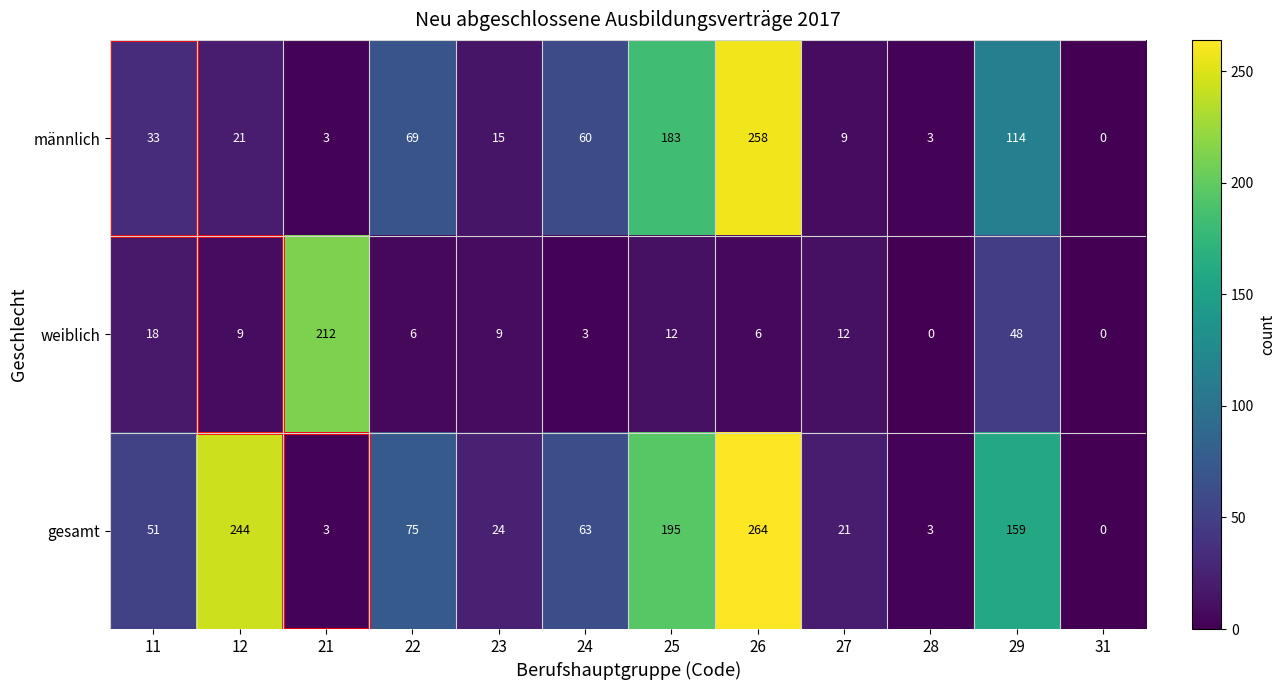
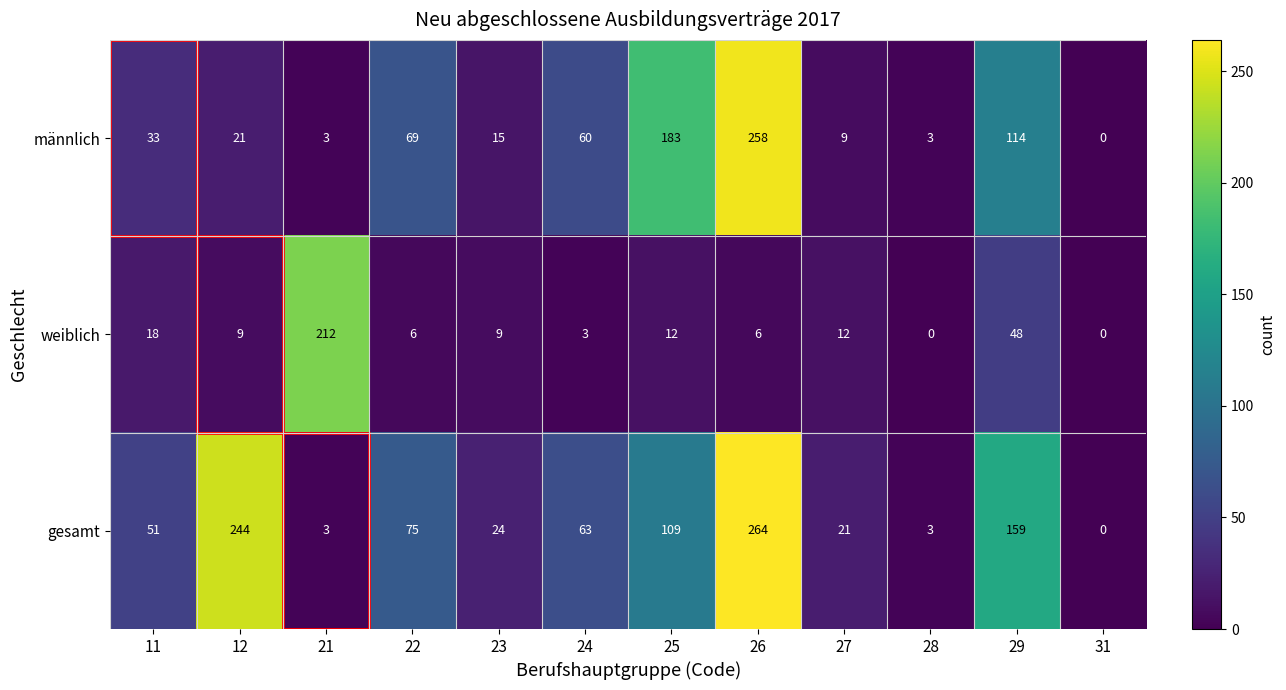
gesamt, 25: 195 -> 109
